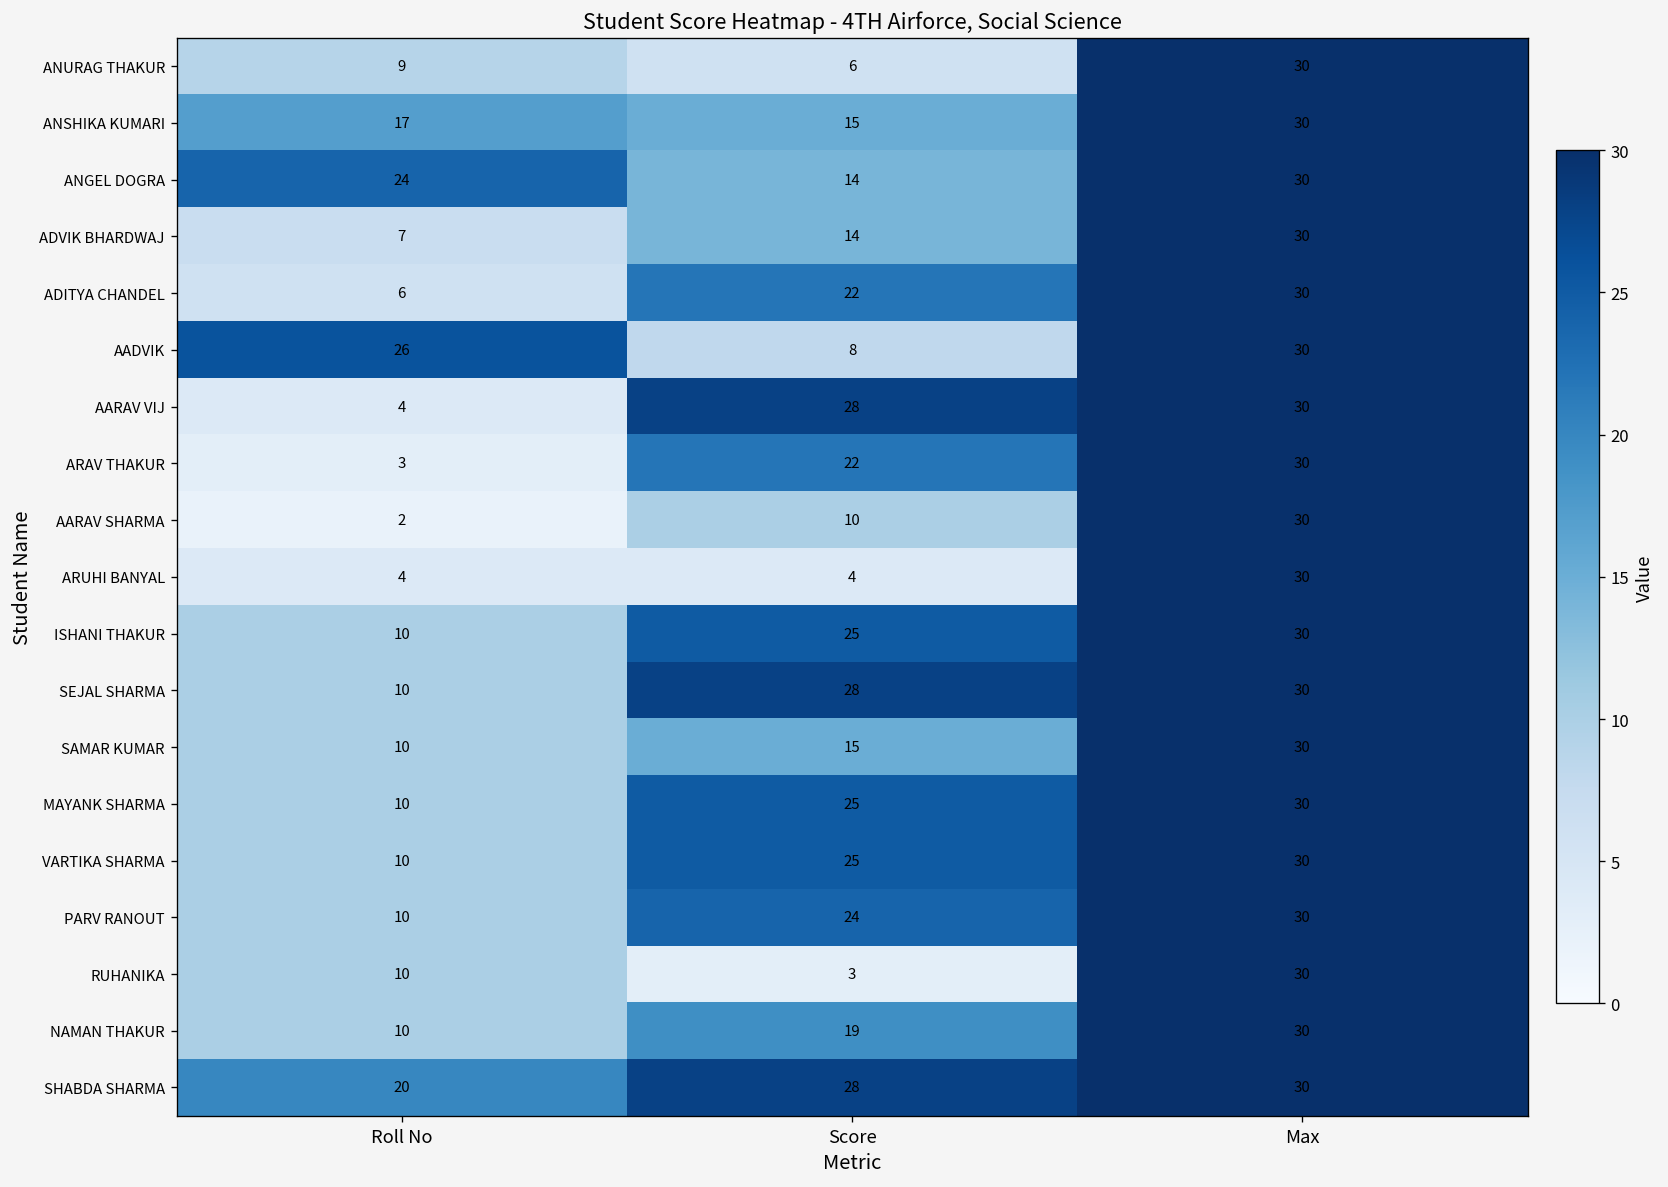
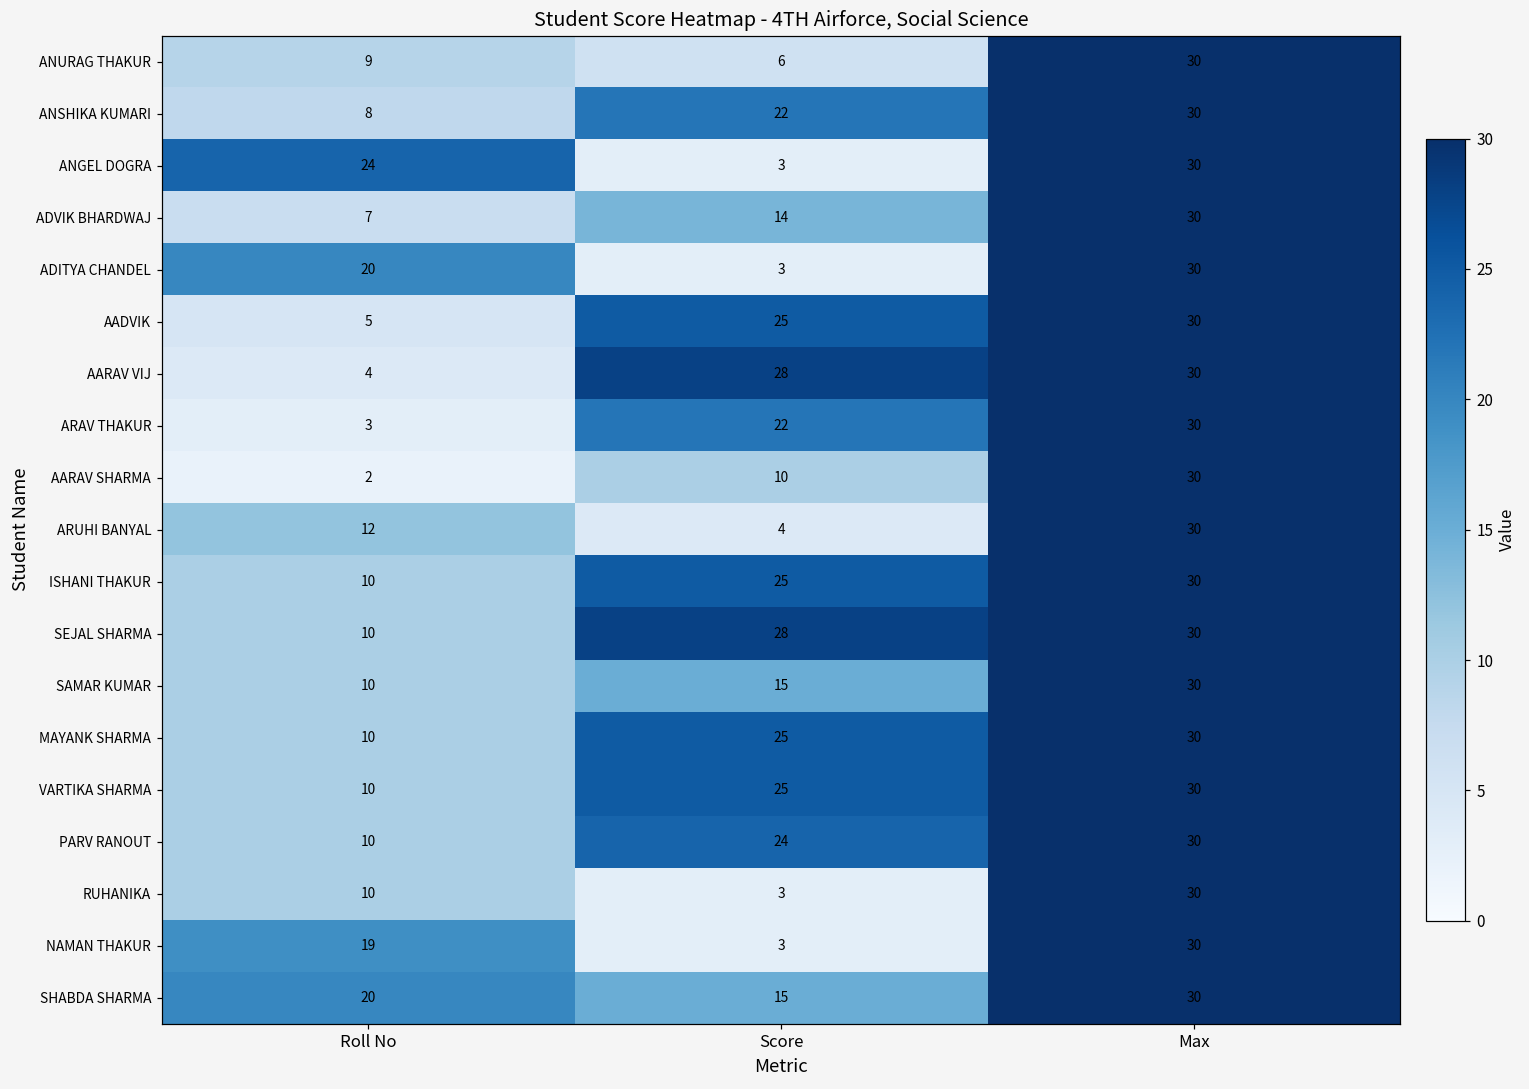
ANSHIKA KUMARI, Roll No: 17 -> 8
ANSHIKA KUMARI, Score: 15 -> 22
ANGEL DOGRA, Score: 14 -> 3
ADITYA CHANDEL, Roll No: 6 -> 20
ADITYA CHANDEL, Score: 22 -> 3
AADVIK, Roll No: 26 -> 5
AADVIK, Score: 8 -> 25
ARUHI BANYAL, Roll No: 4 -> 12
NAMAN THAKUR, Roll No: 10 -> 19
NAMAN THAKUR, Score: 19 -> 3
SHABDA SHARMA, Score: 28 -> 15
